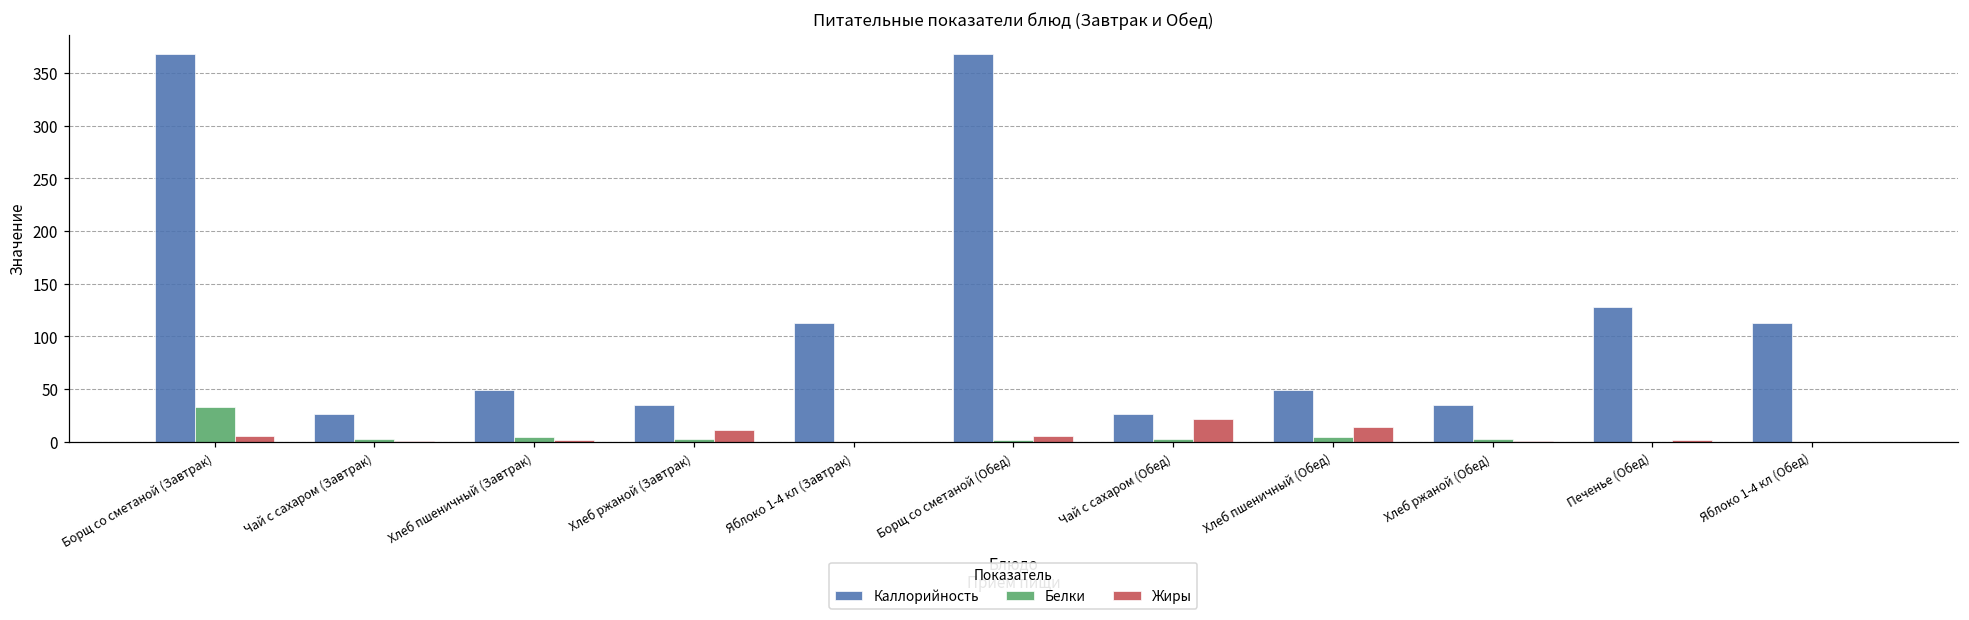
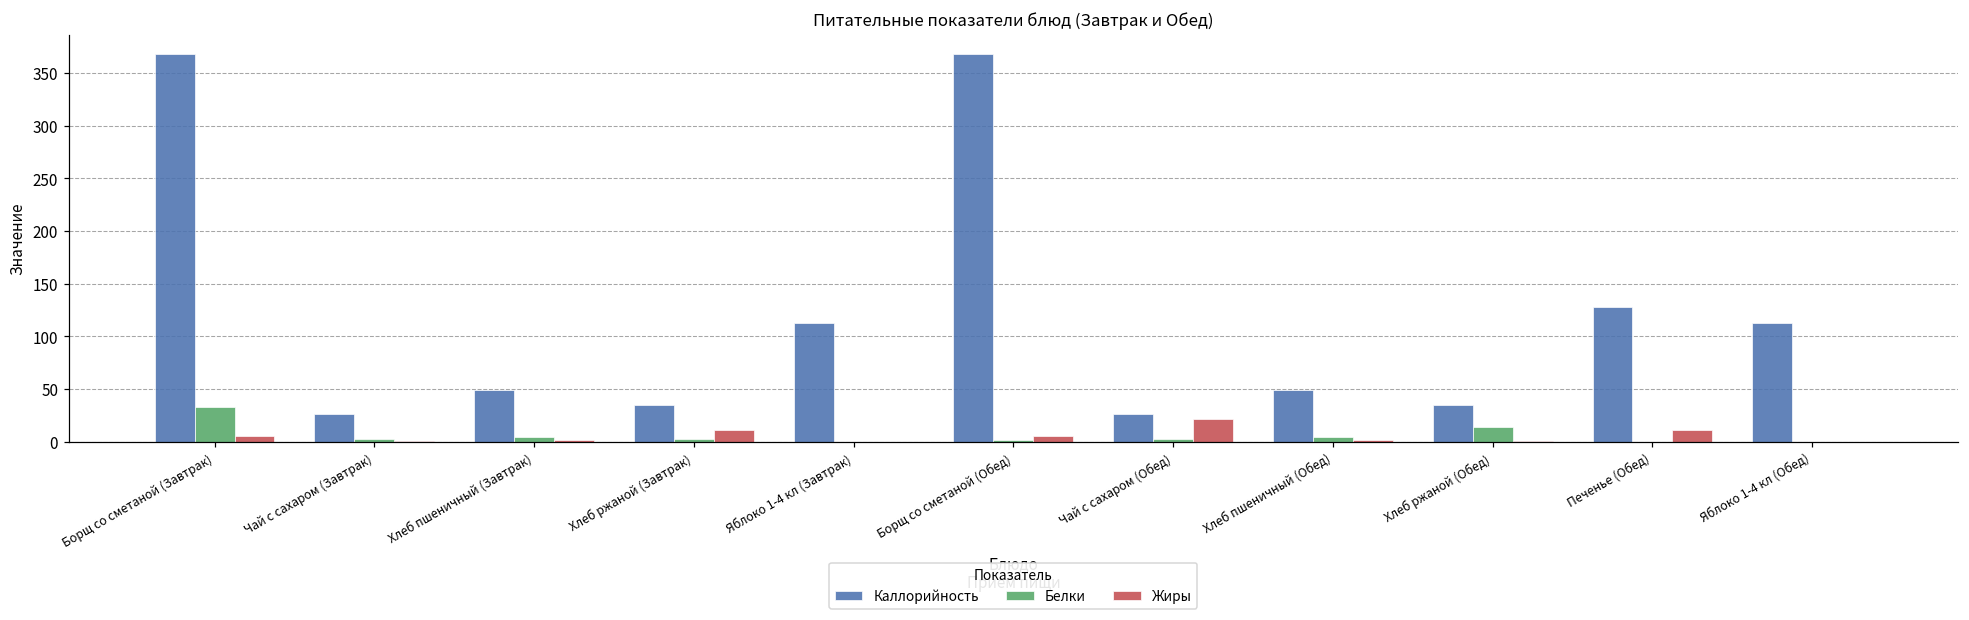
Жиры, Хлеб пшеничный (Обед): 10 -> 0
Белки, Хлеб ржаной (Обед): 0 -> 10
Жиры, Печенье (Обед): 0 -> 10
